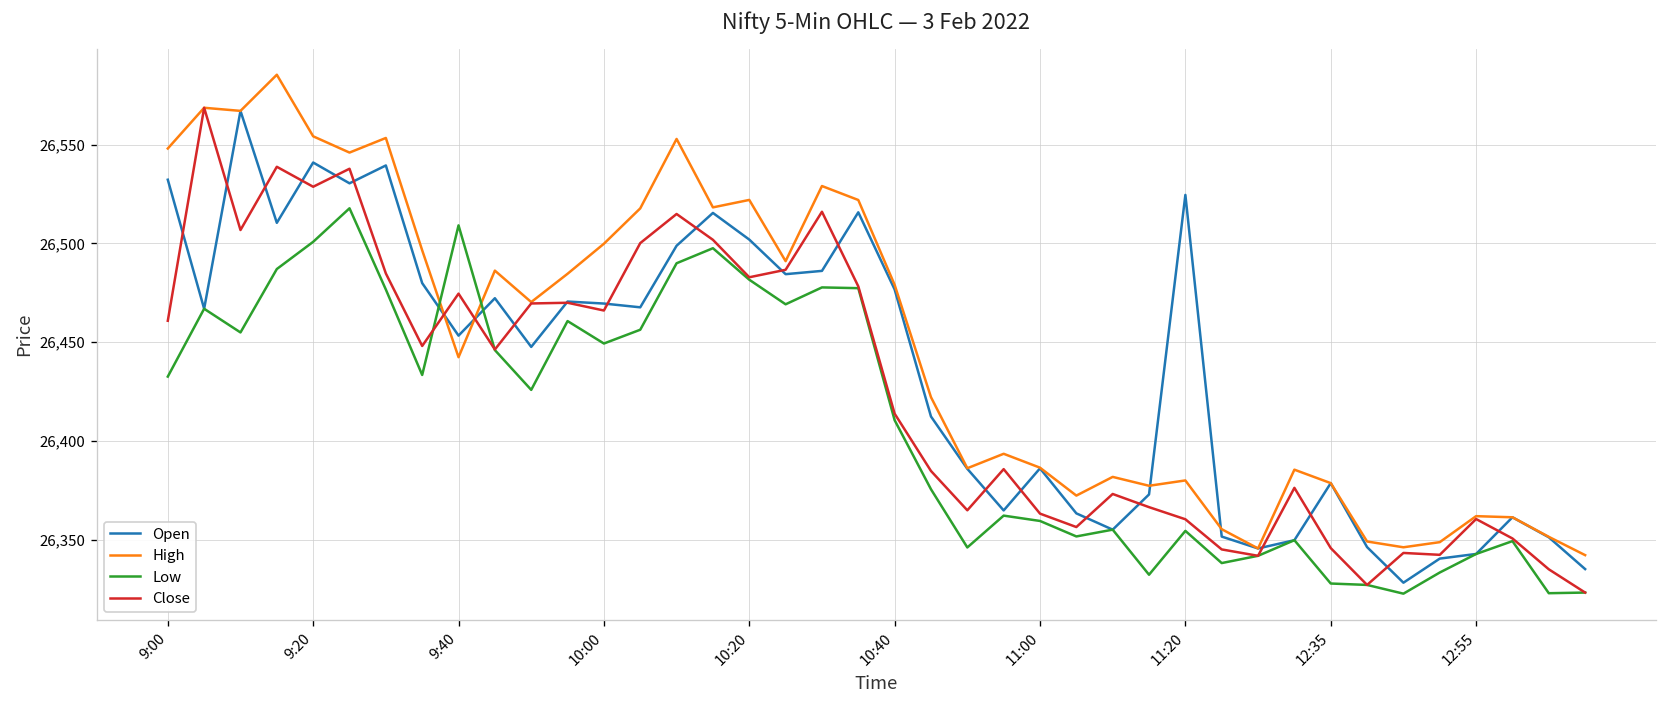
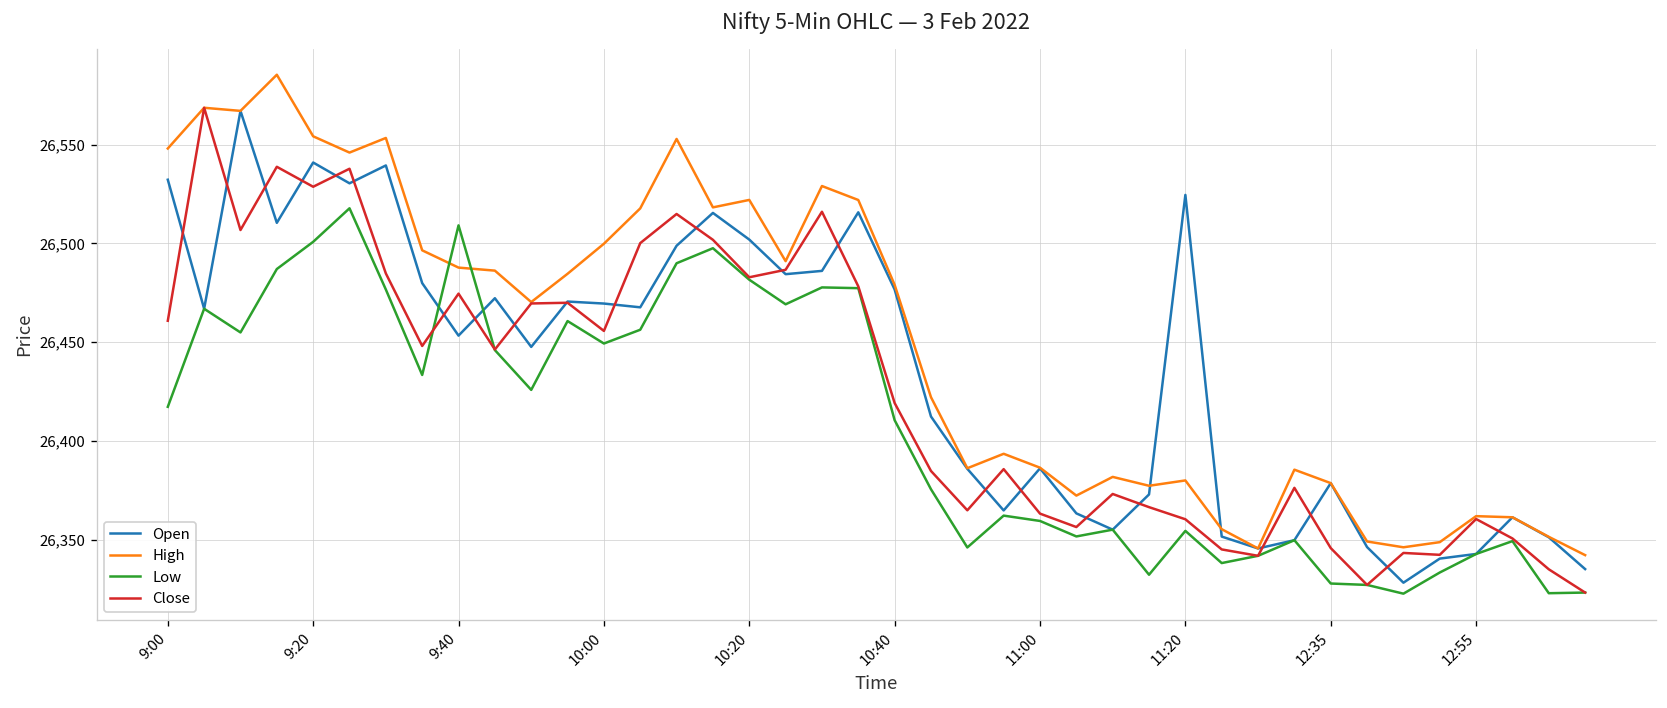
Low, 9:00: 26,433 -> 26,417
High, 9:40: 26,442 -> 26,488
Close, 10:00: 26,466 -> 26,456
Close, 10:40: 26,414 -> 26,419
